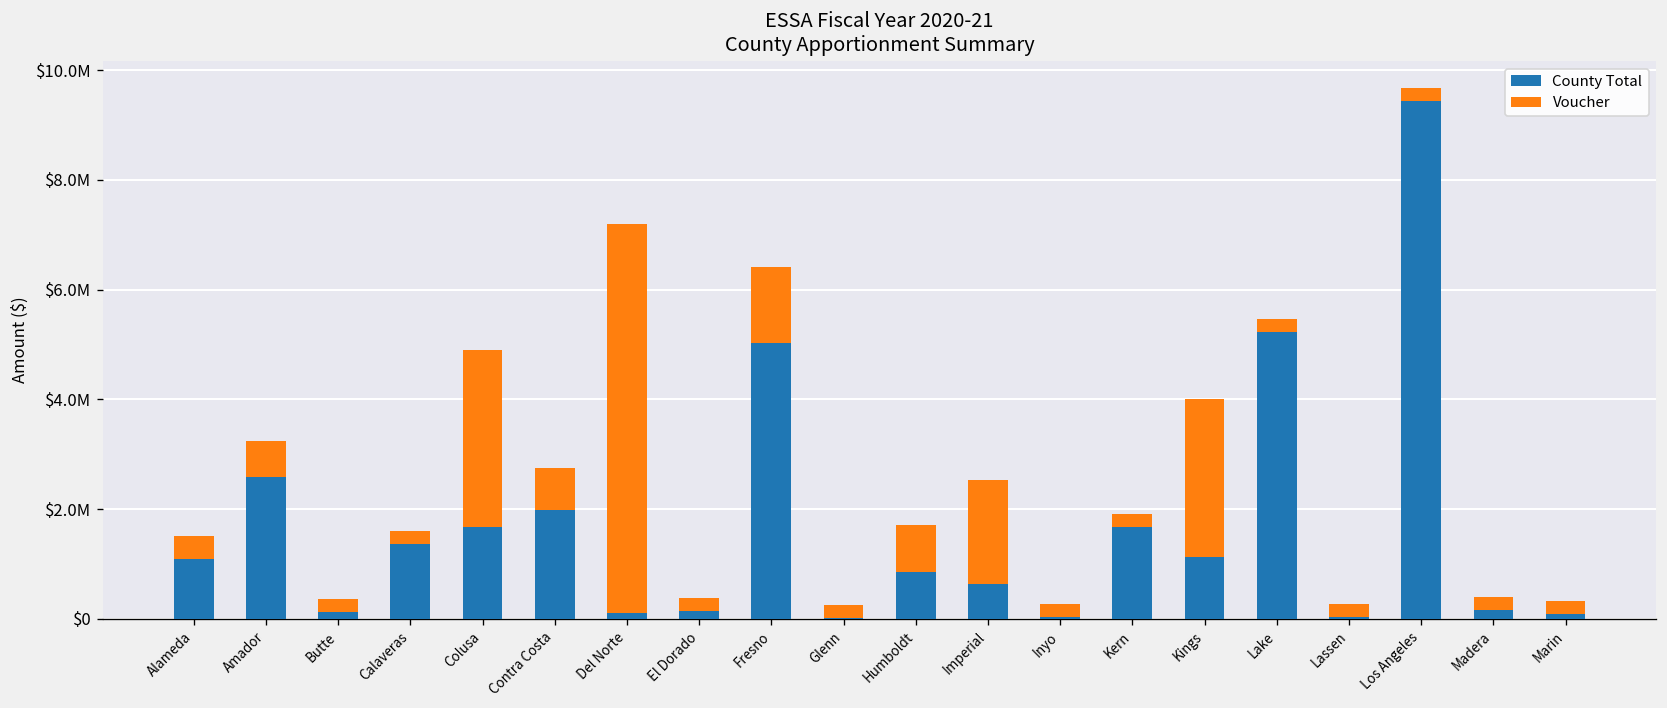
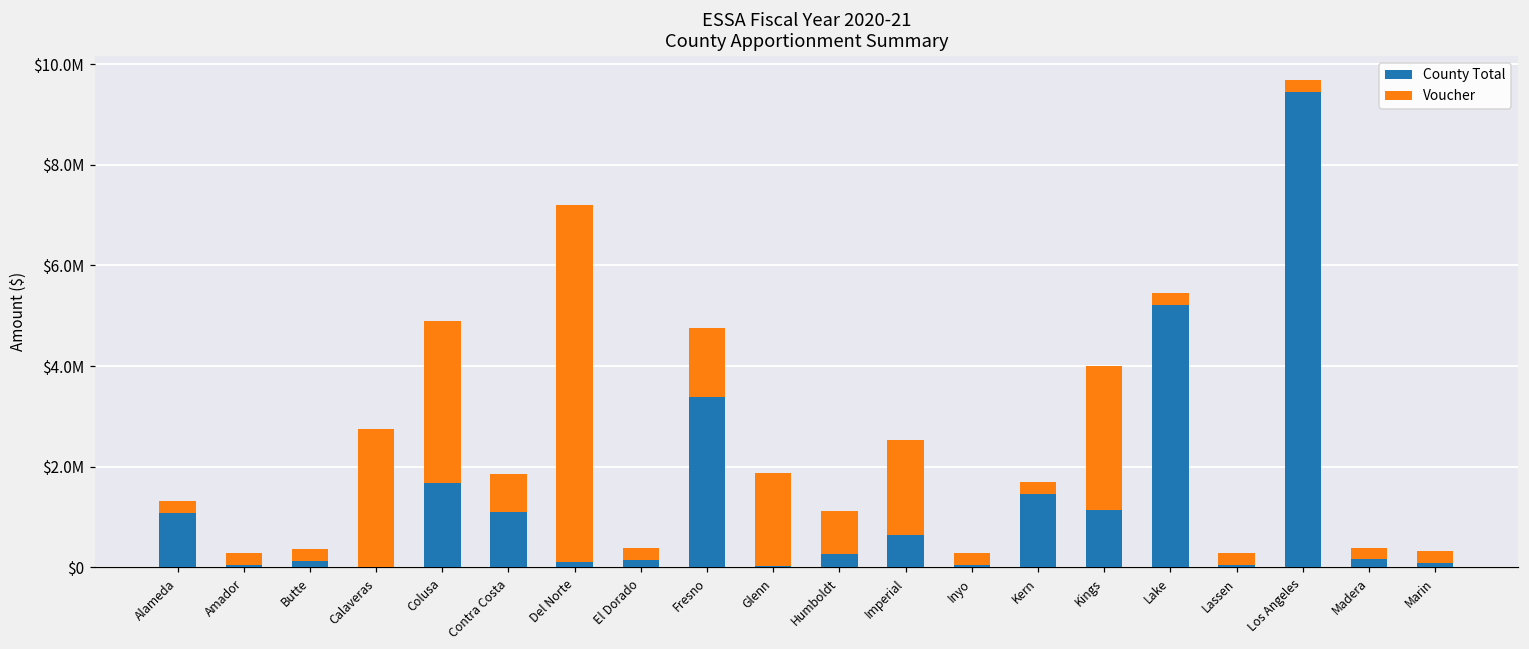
Voucher, Alameda: $400000 -> $200000
County Total, Amador: $2600000 -> $0
Voucher, Amador: $600000 -> $200000
County Total, Calaveras: $1400000 -> $0
Voucher, Calaveras: $200000 -> $2700000
County Total, Contra Costa: $2000000 -> $1100000
County Total, Fresno: $5000000 -> $3400000
Voucher, Glenn: $200000 -> $1900000
County Total, Humboldt: $900000 -> $300000
County Total, Kern: $1700000 -> $1400000
